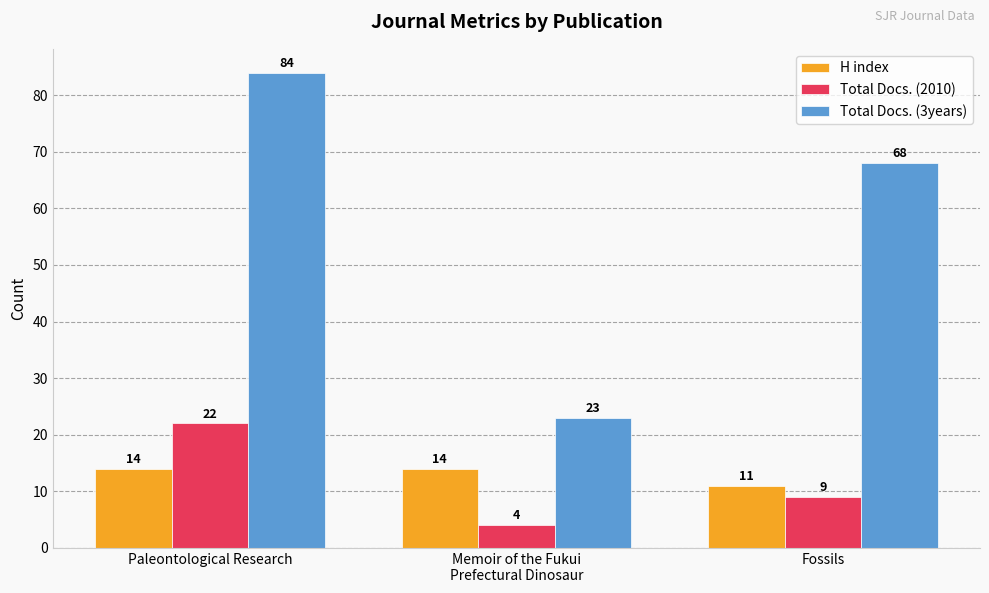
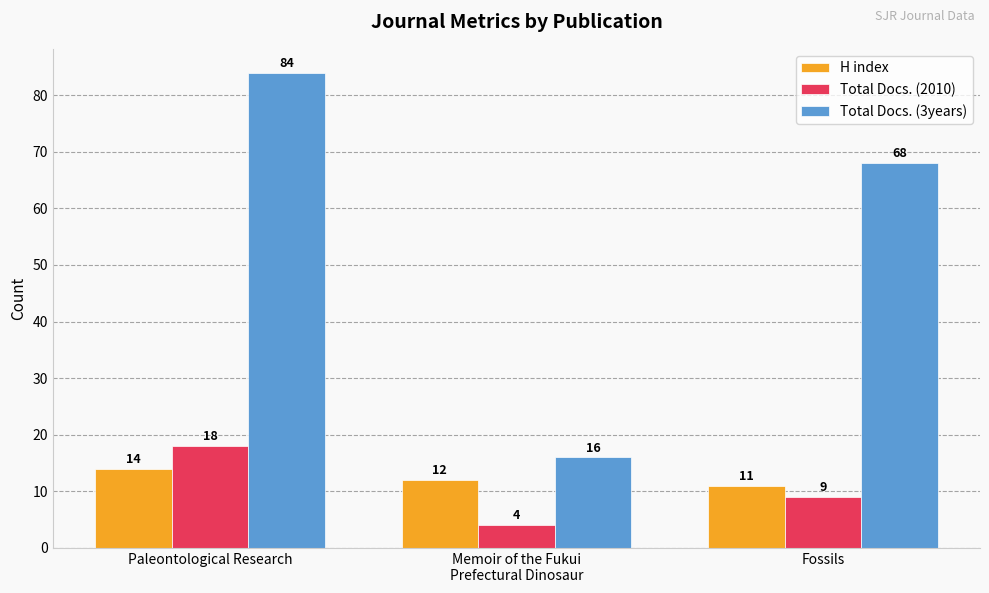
Total Docs. (2010), Paleontological Research: 22 -> 18
H index, Memoir of the Fukui Prefectural Dinosaur: 14 -> 12
Total Docs. (3years), Memoir of the Fukui Prefectural Dinosaur: 23 -> 16
